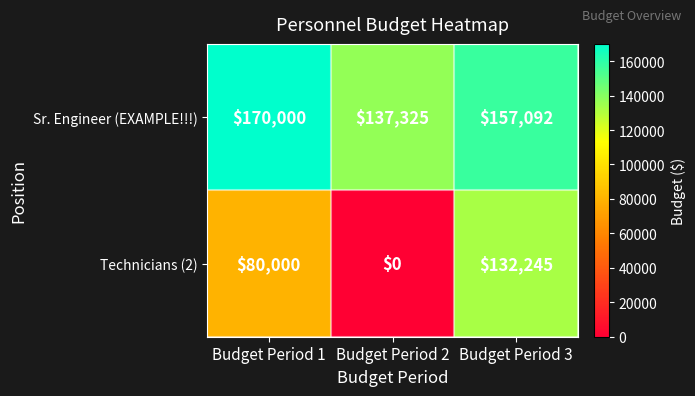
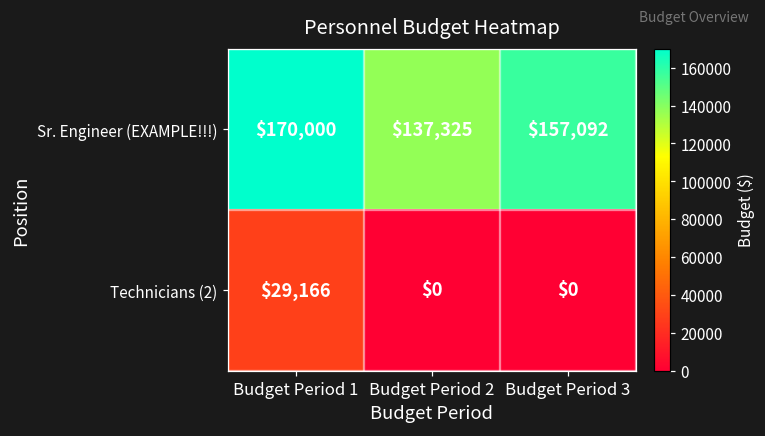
Technicians (2), Budget Period 1: $80,000 -> $29,166
Technicians (2), Budget Period 3: $132,245 -> $0
